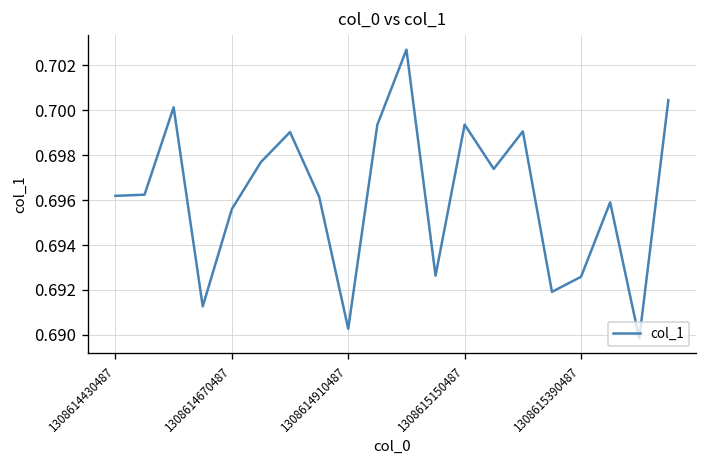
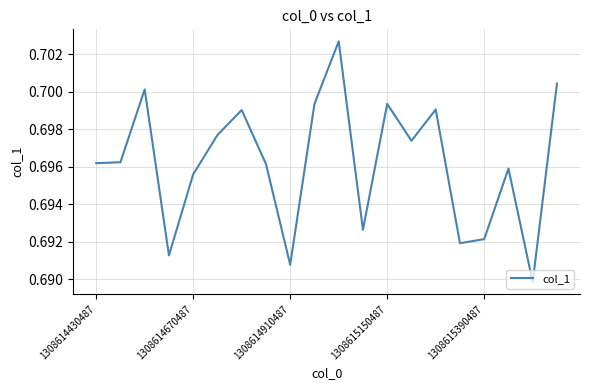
1308614910487: 0.6903 -> 0.6908
1308615390487: 0.6926 -> 0.6921
